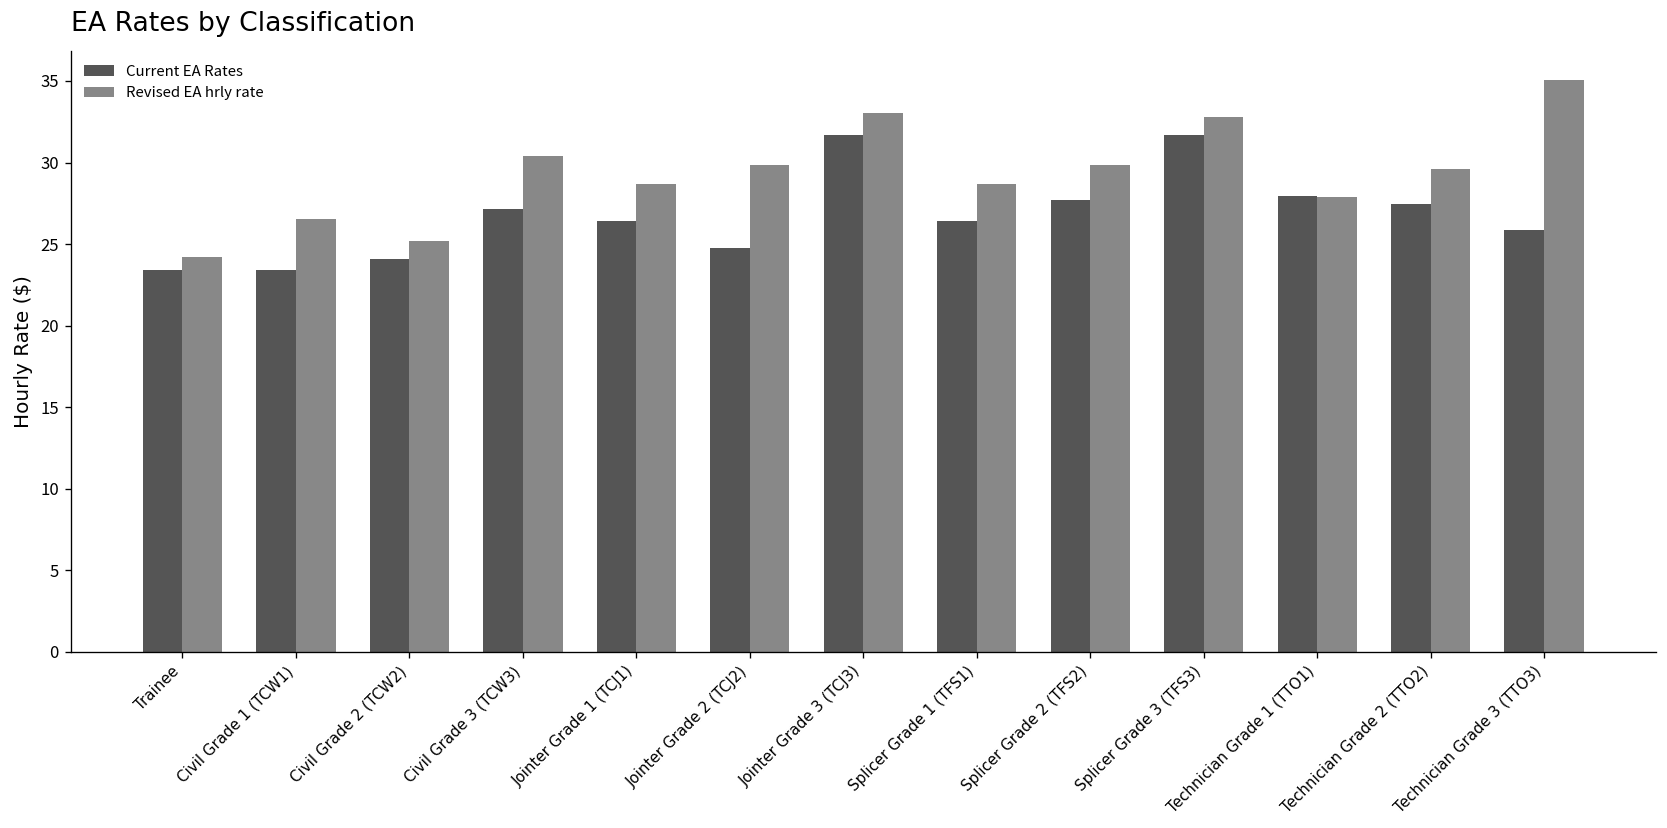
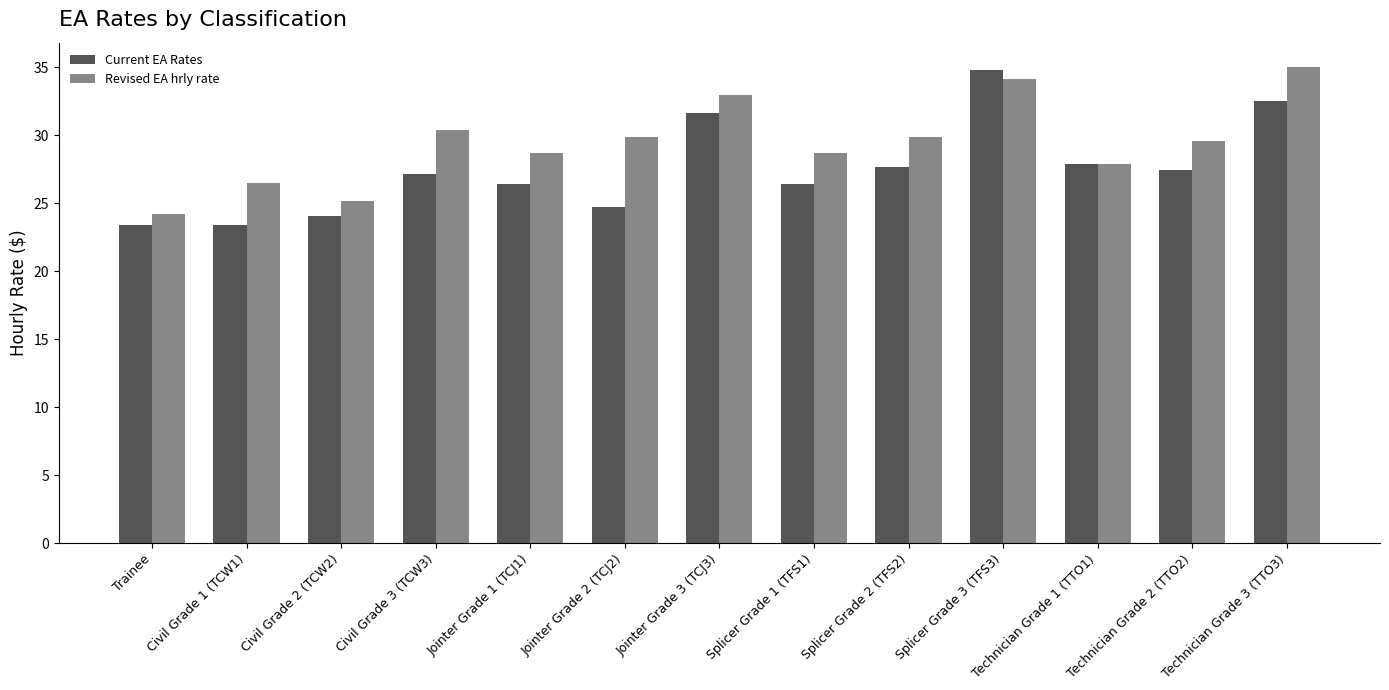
Current EA Rates, Splicer Grade 3 (TFS3): 31.7 -> 34.8
Revised EA hrly rate, Splicer Grade 3 (TFS3): 32.8 -> 34.2
Current EA Rates, Technician Grade 3 (TTO3): 25.9 -> 32.5
